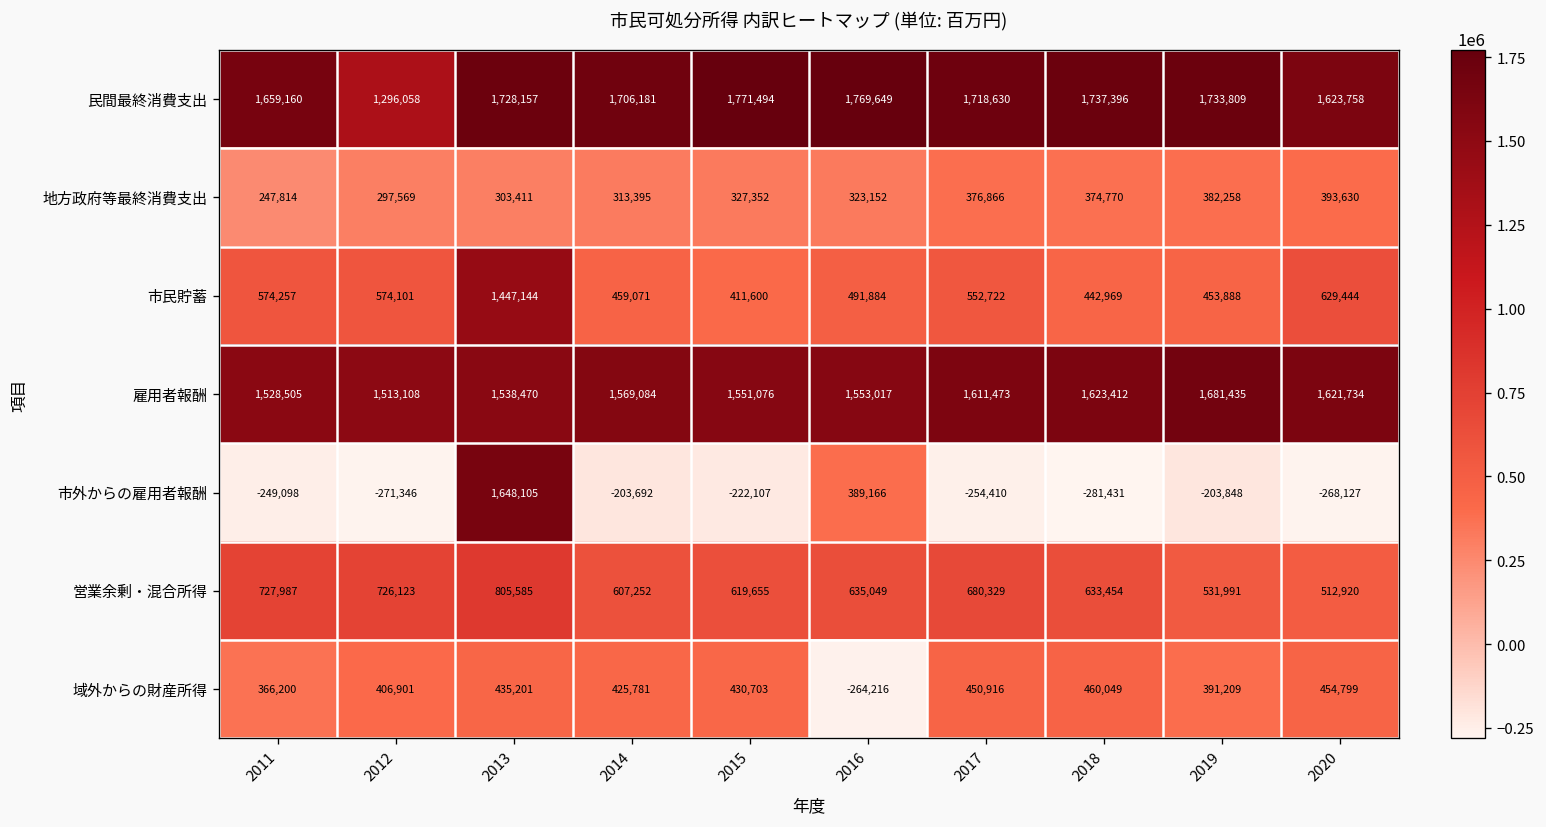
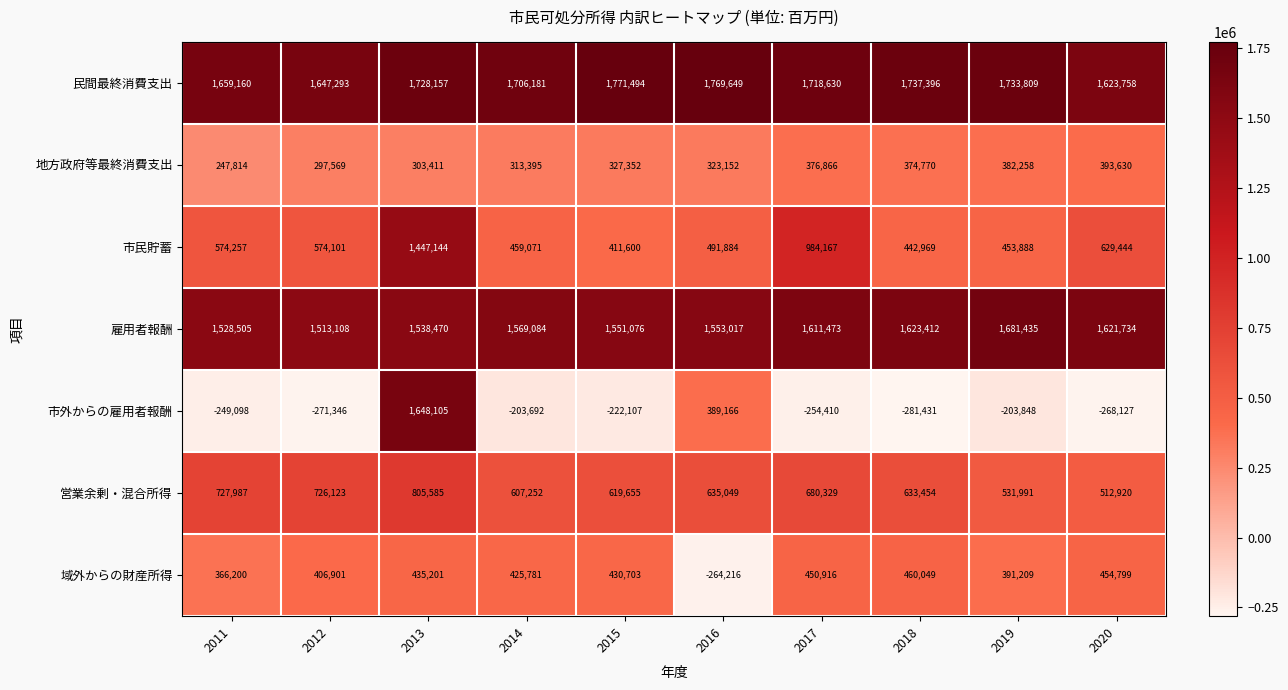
民間最終消費支出, 2012: 1,296,058 -> 1,647,293
市民貯蓄, 2017: 552,722 -> 984,167
